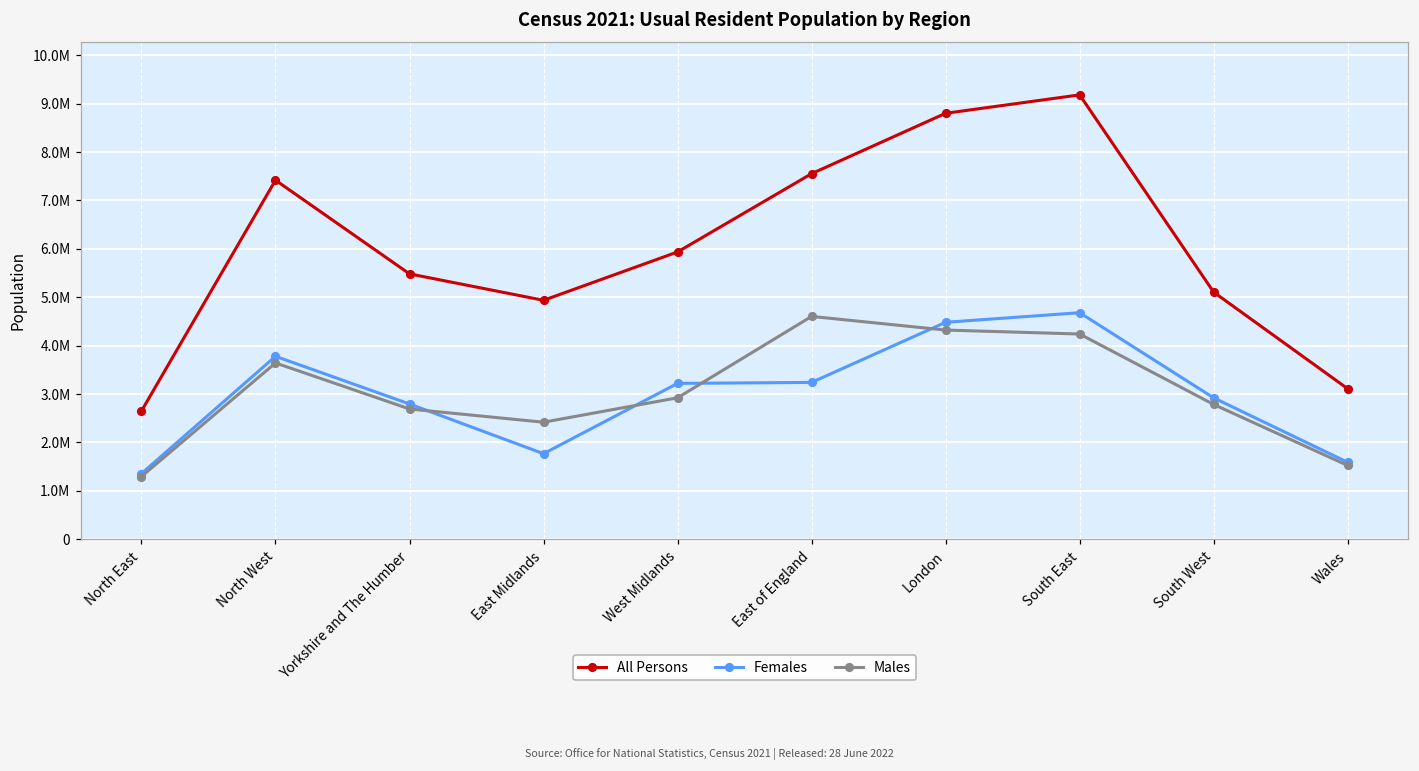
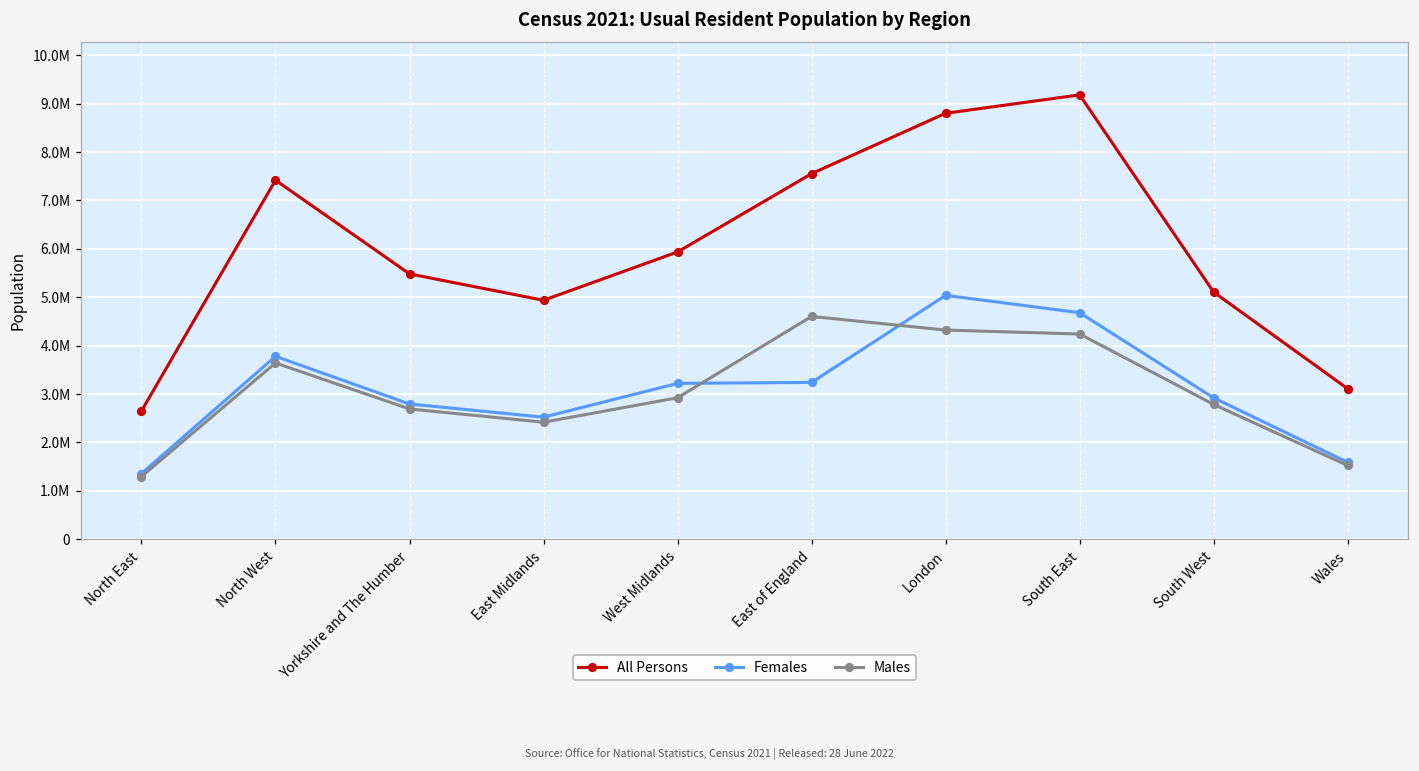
Females, East Midlands: 1800000 -> 2500000
Females, London: 4500000 -> 5000000
